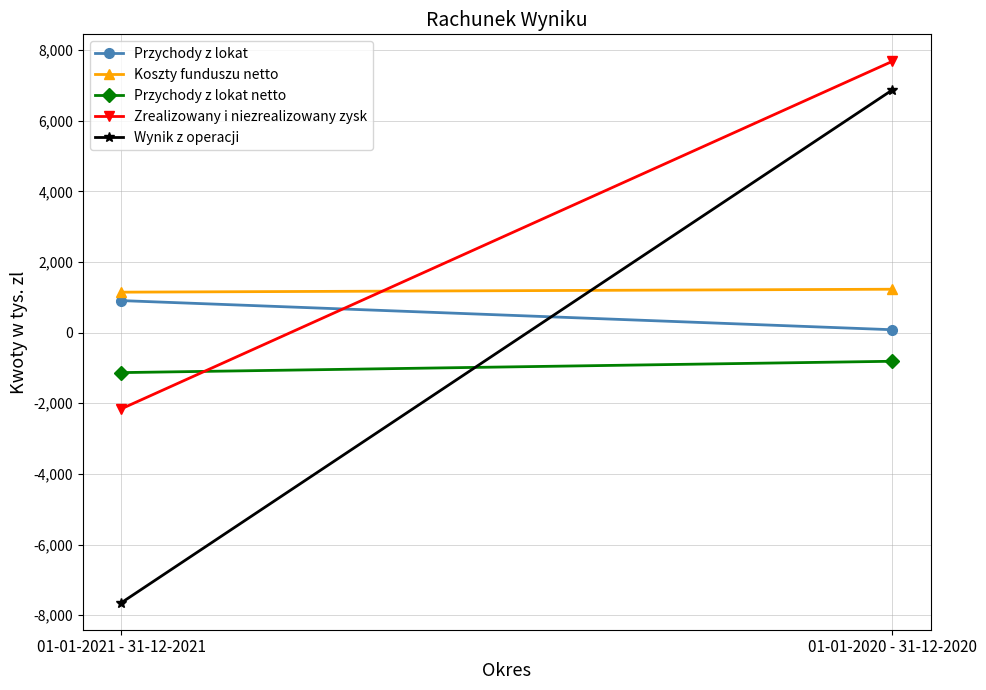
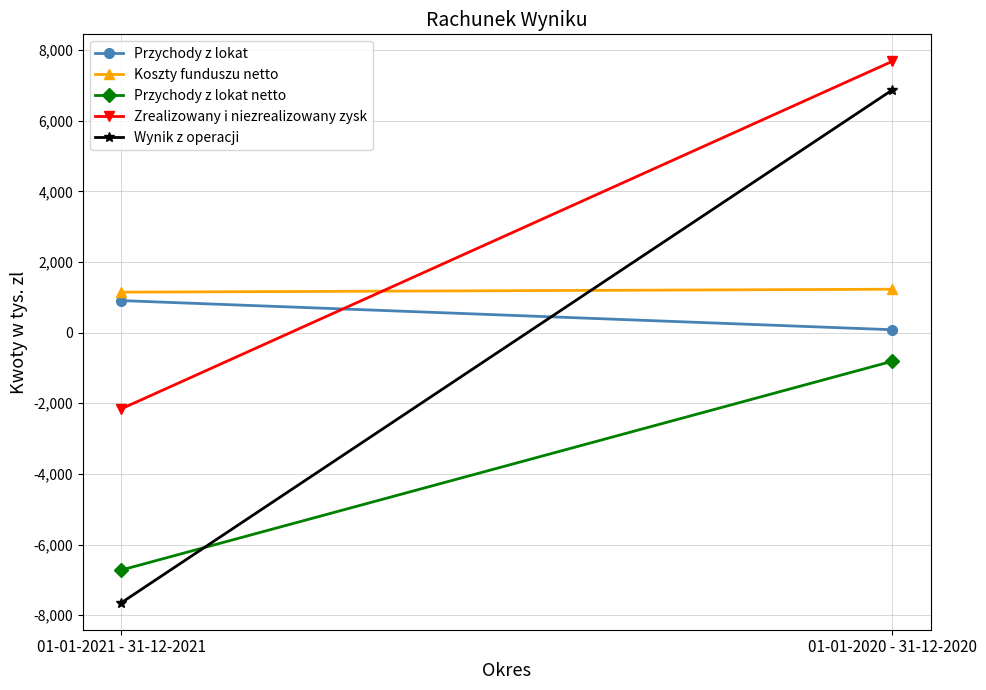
Przychody z lokat netto, 01-01-2021 - 31-12-2021: -1,100 -> -6,700
